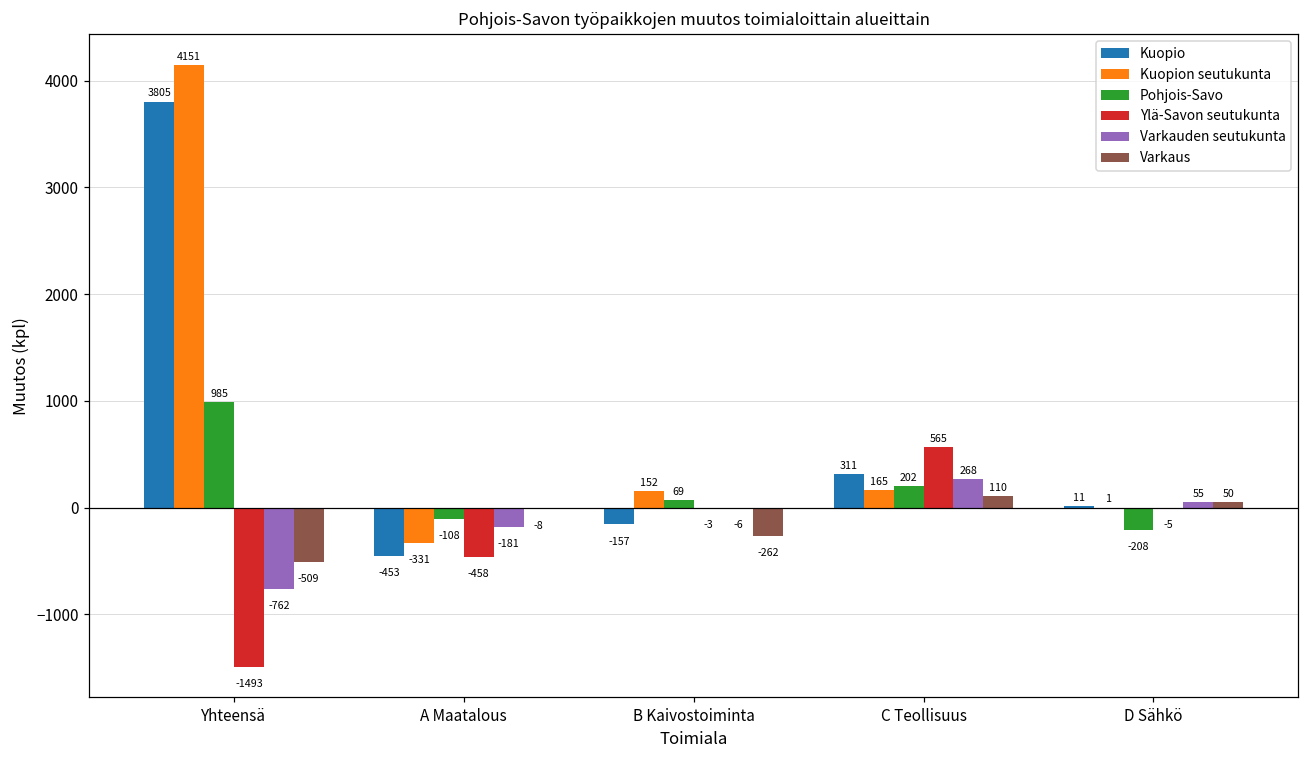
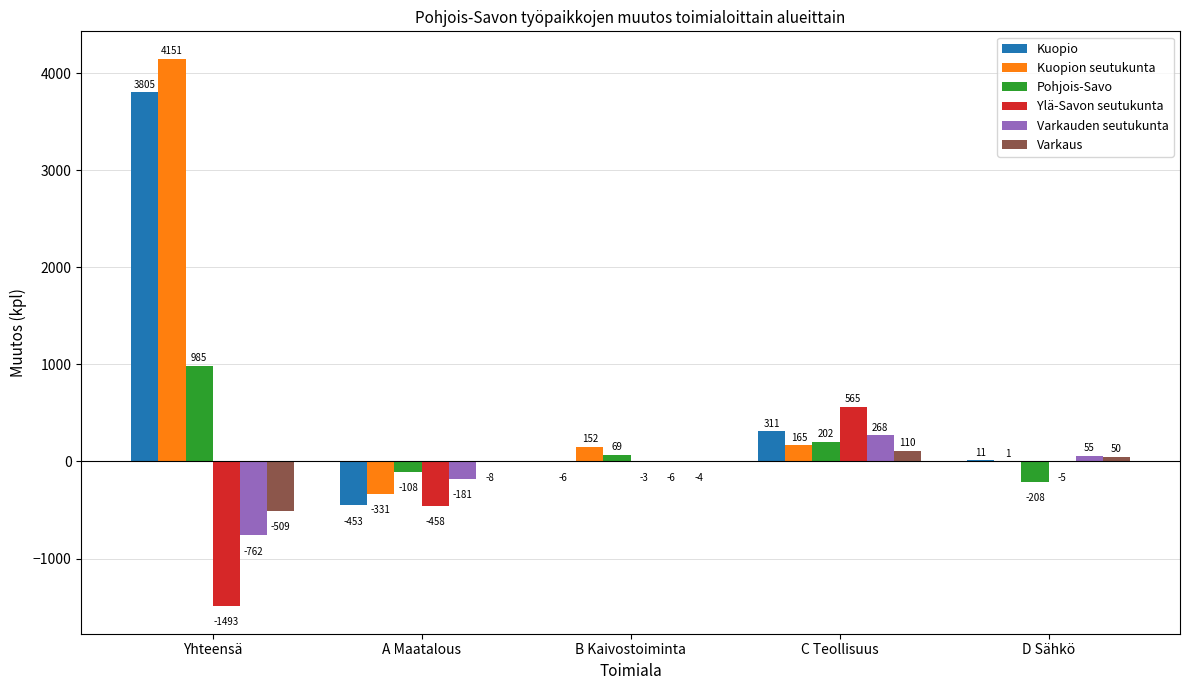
Kuopio, B Kaivostoiminta: -157 -> -6
Varkaus, B Kaivostoiminta: -262 -> -4
